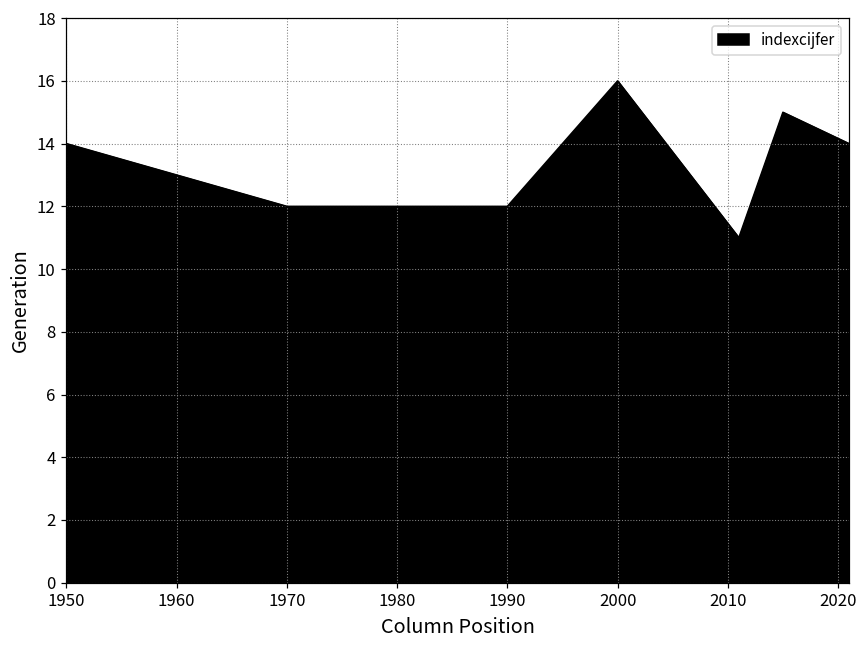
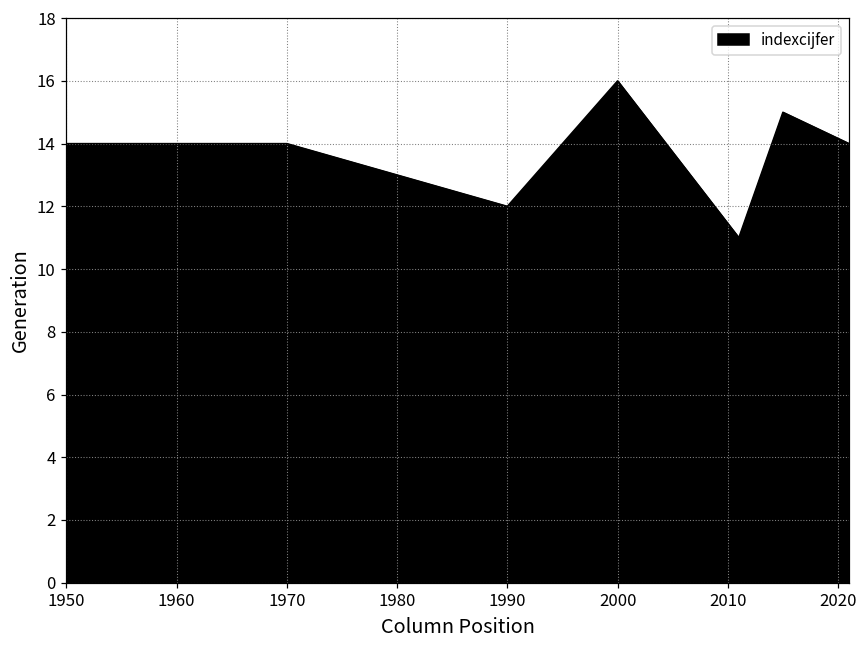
1970: 12 -> 14
